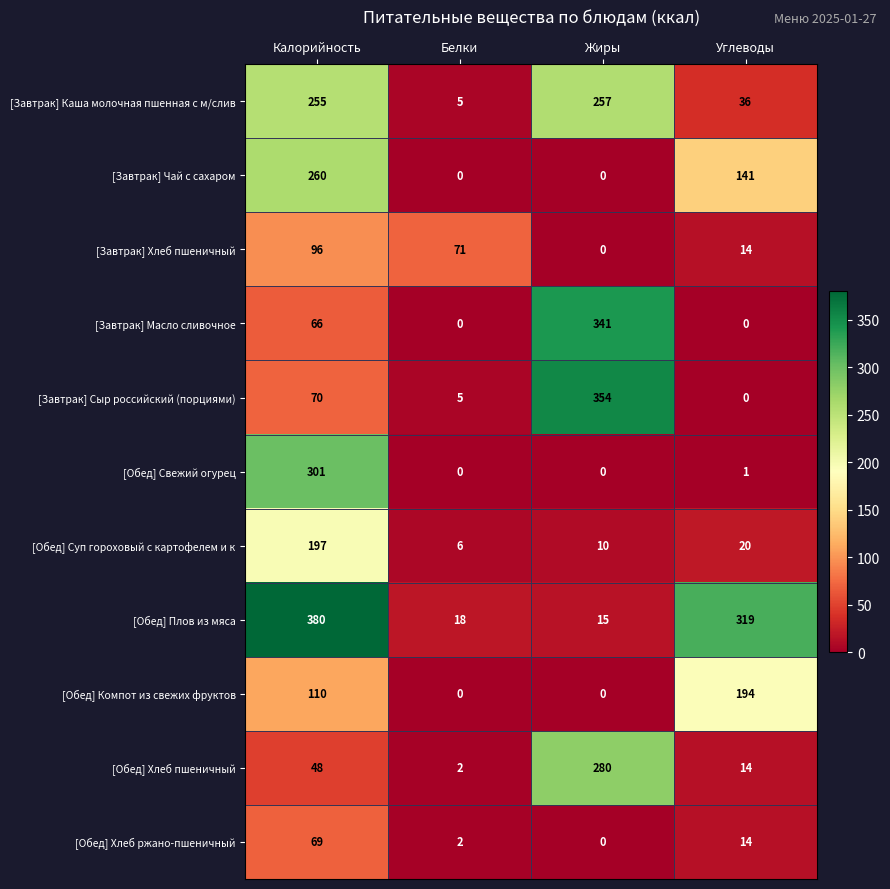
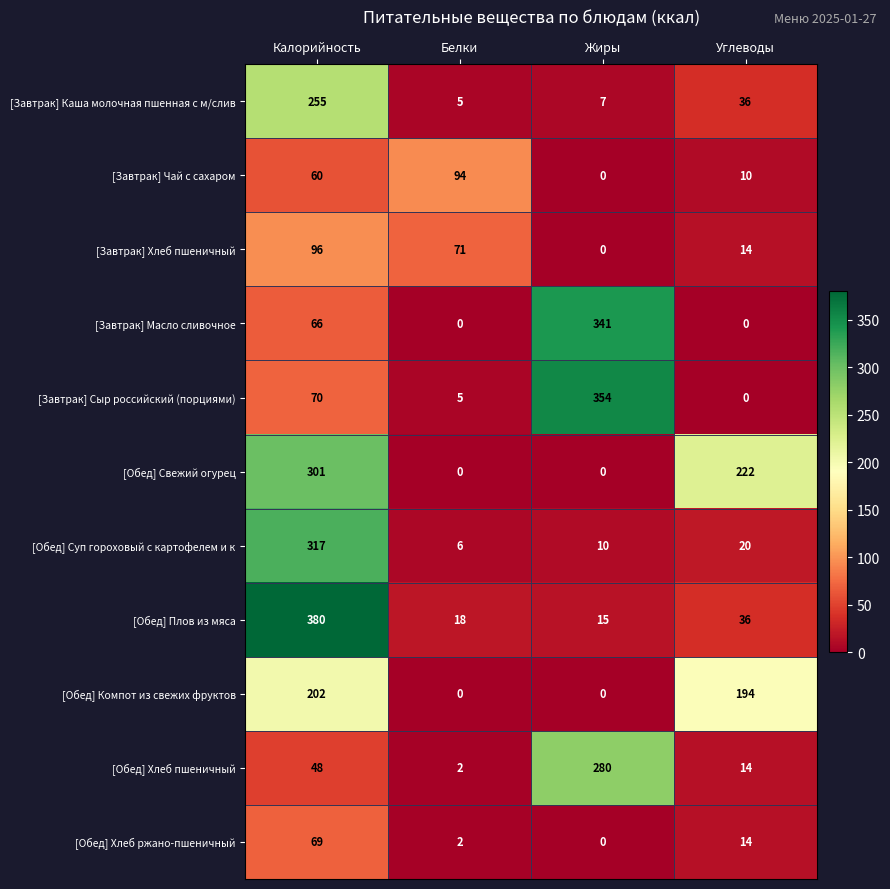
[Завтрак] Каша молочная пшенная с м/слив, Жиры: 257 -> 7
[Завтрак] Чай с сахаром, Калорийность: 260 -> 60
[Завтрак] Чай с сахаром, Белки: 0 -> 94
[Завтрак] Чай с сахаром, Углеводы: 141 -> 10
[Обед] Свежий огурец, Углеводы: 1 -> 222
[Обед] Суп гороховый с картофелем и к, Калорийность: 197 -> 317
[Обед] Плов из мяса, Углеводы: 319 -> 36
[Обед] Компот из свежих фруктов, Калорийность: 110 -> 202
